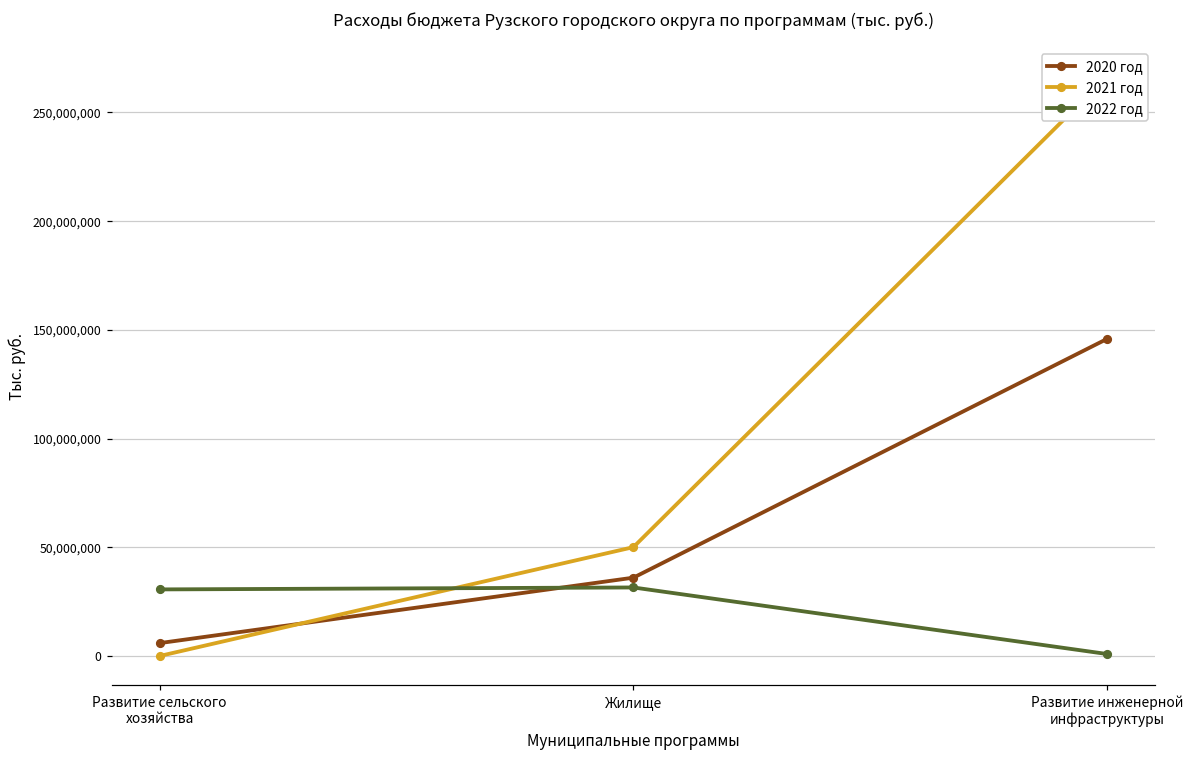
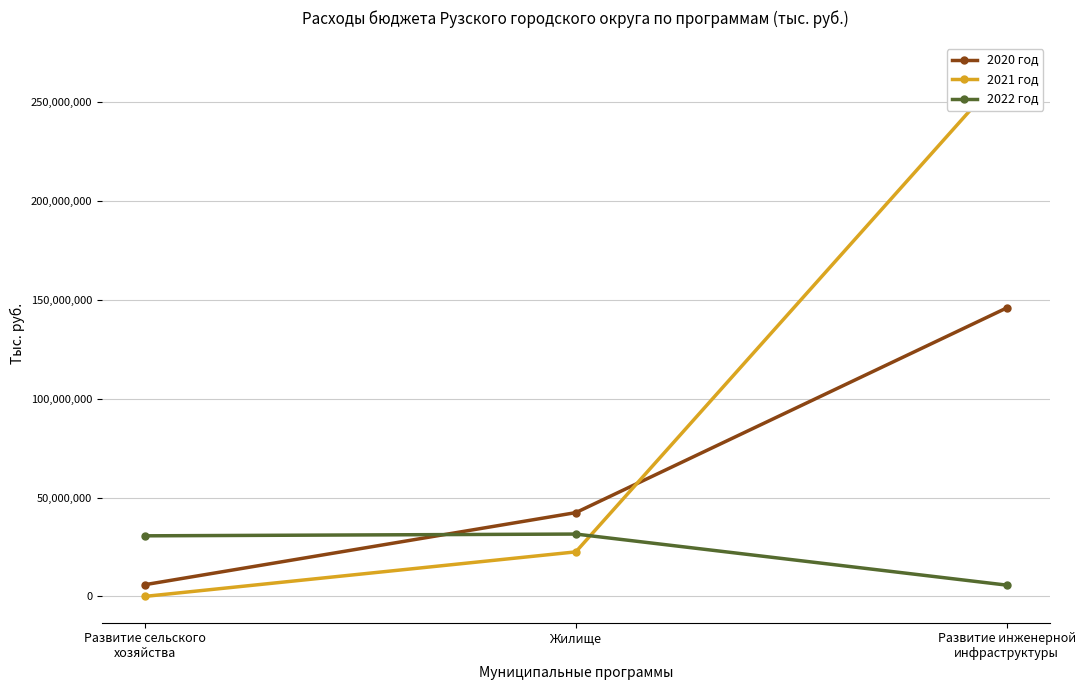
2020 год, Жилище: 36,000,000 -> 42,000,000
2021 год, Жилище: 50,000,000 -> 23,000,000
2022 год, Развитие инженерной инфраструктуры: 1,000,000 -> 6,000,000
